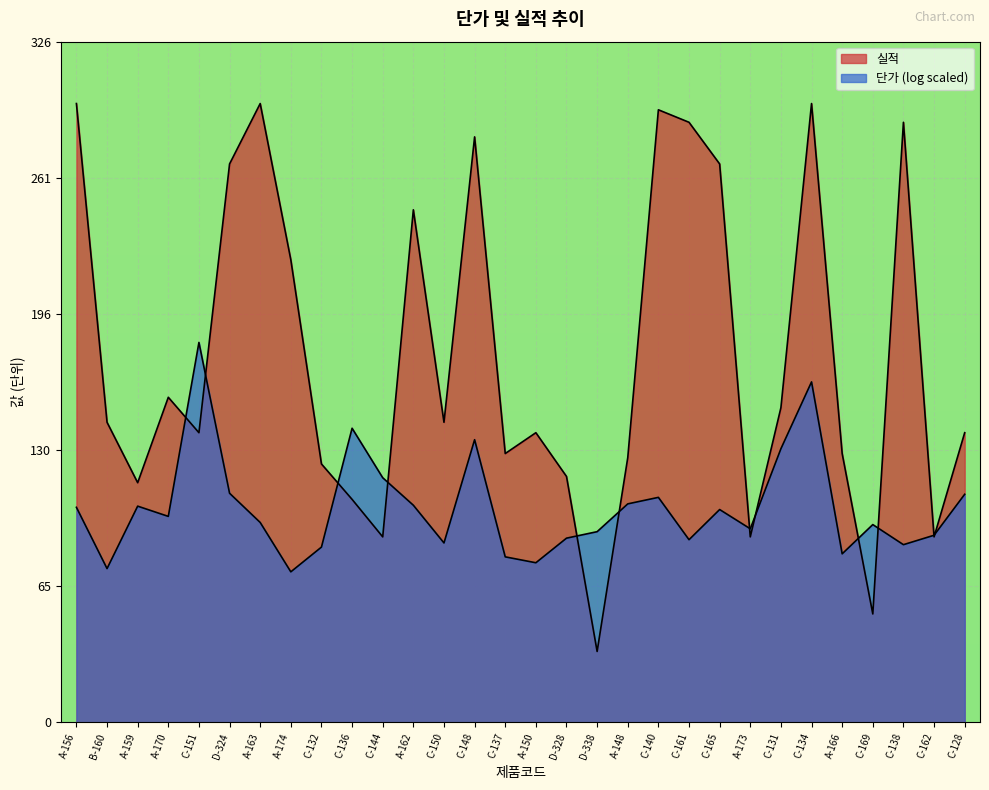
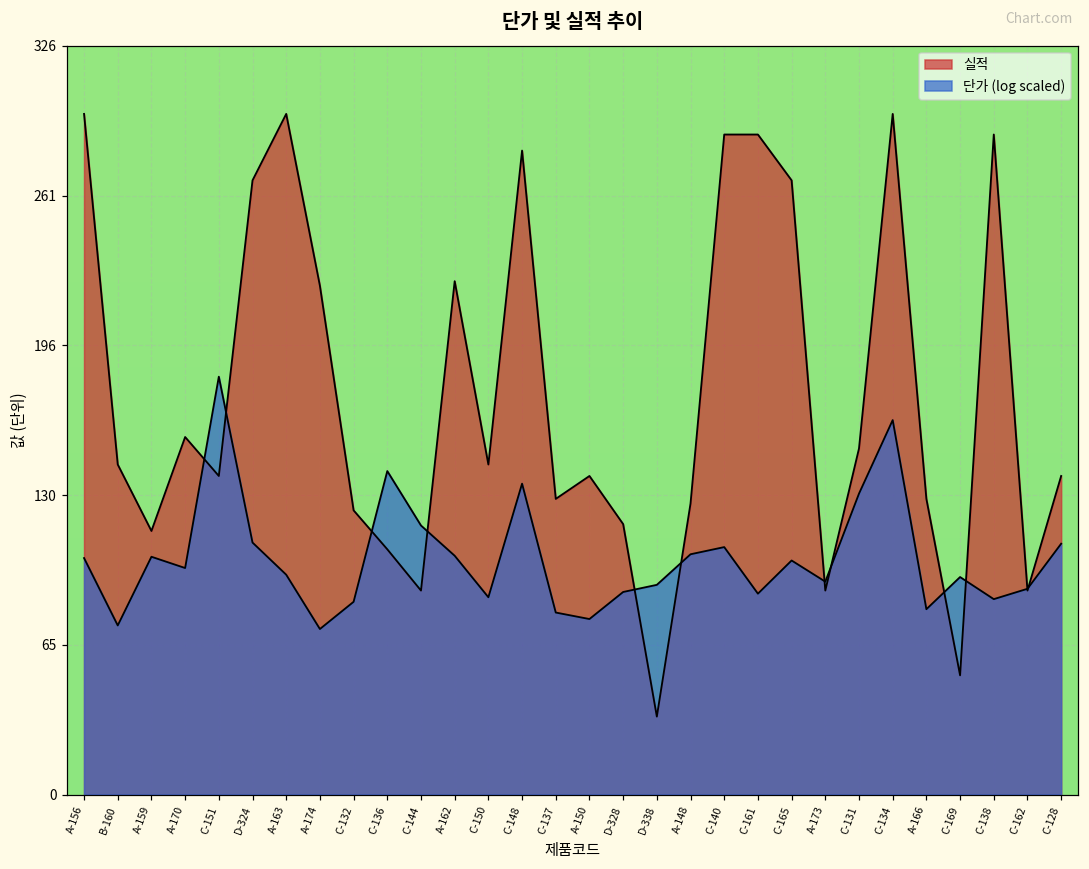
실적, A-162: 246 -> 224
실적, C-140: 294 -> 288
